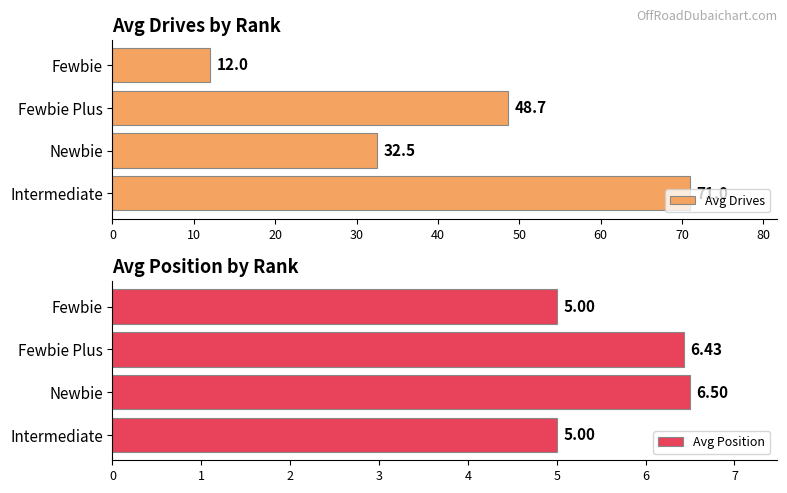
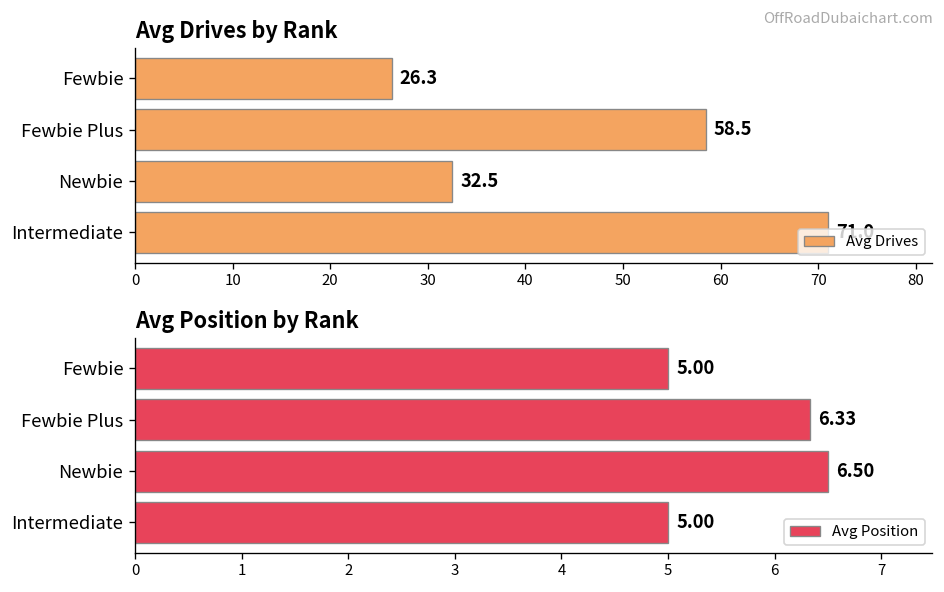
Avg Drives by Rank, Fewbie: 12.0 -> 26.3
Avg Drives by Rank, Fewbie Plus: 48.7 -> 58.5
Avg Position by Rank, Fewbie Plus: 6.43 -> 6.33
